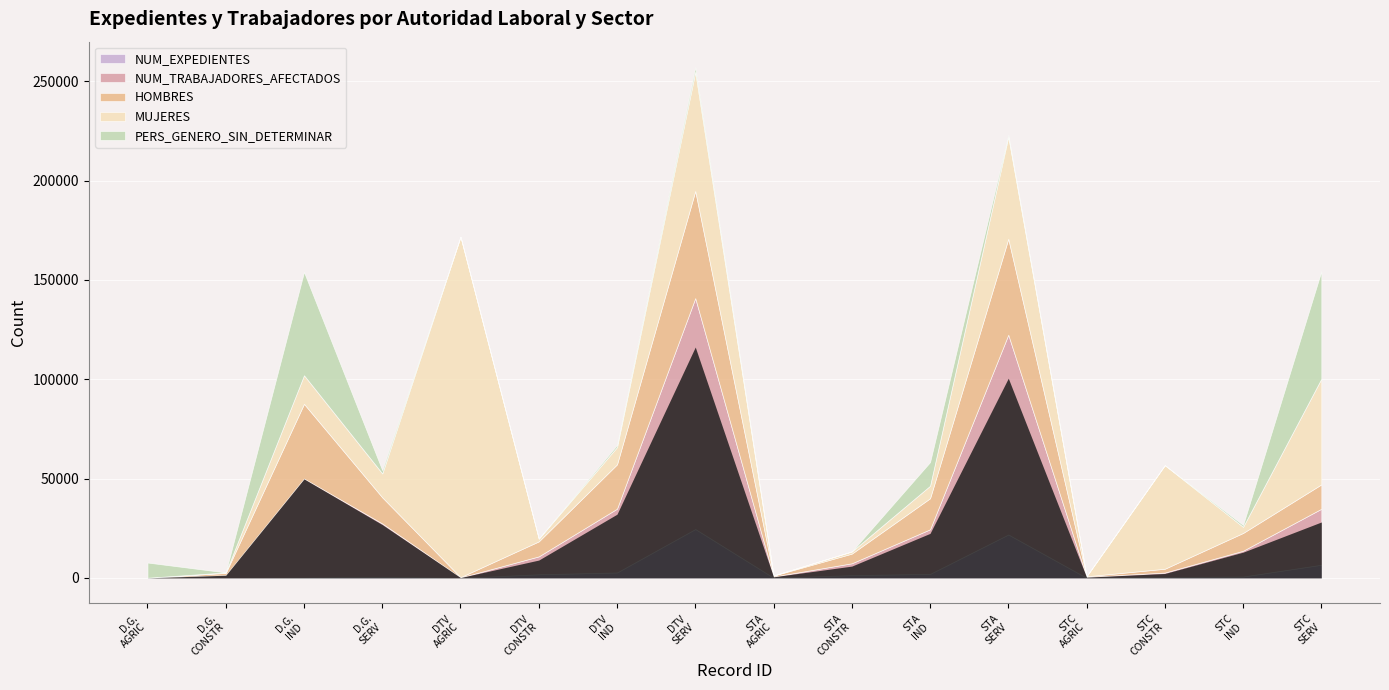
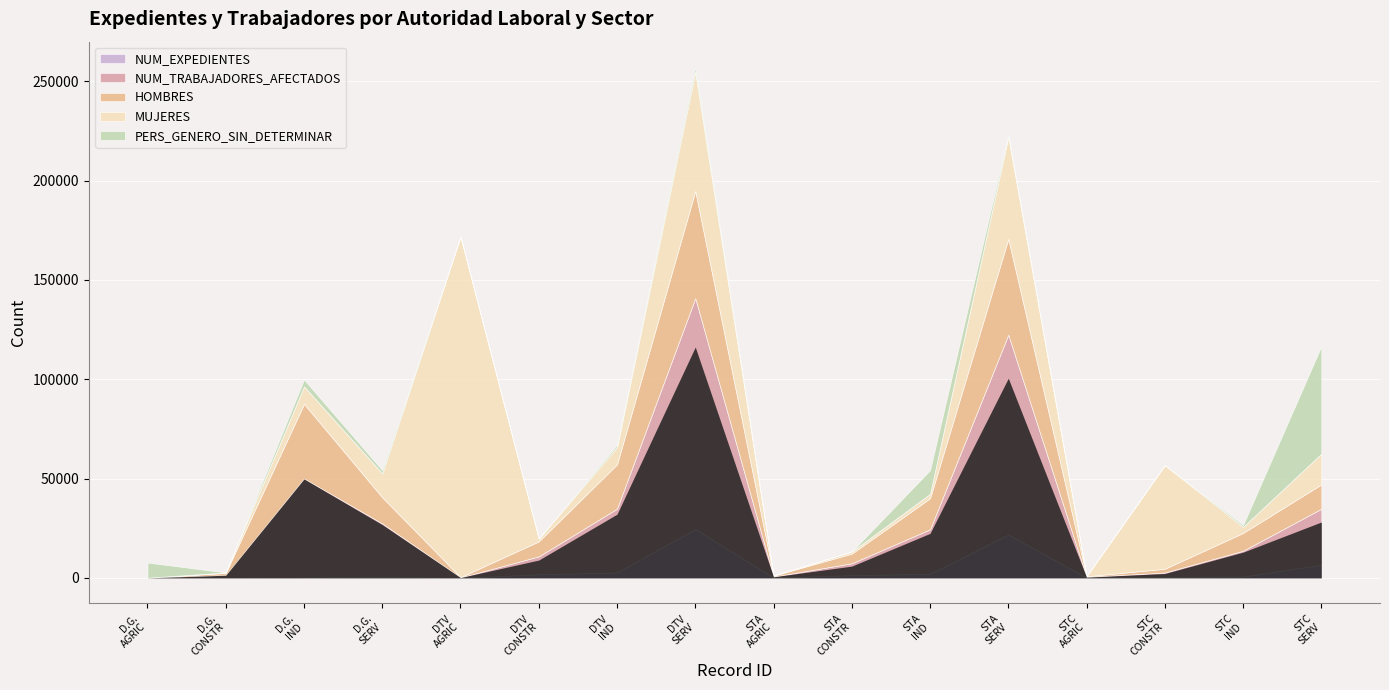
MUJERES, D.G. IND: 14000 -> 9000
PERS_GENERO_SIN_DETERMINAR, D.G. IND: 52000 -> 3000
MUJERES, STA IND: 6000 -> 2000
MUJERES, STC SERV: 53000 -> 15000
